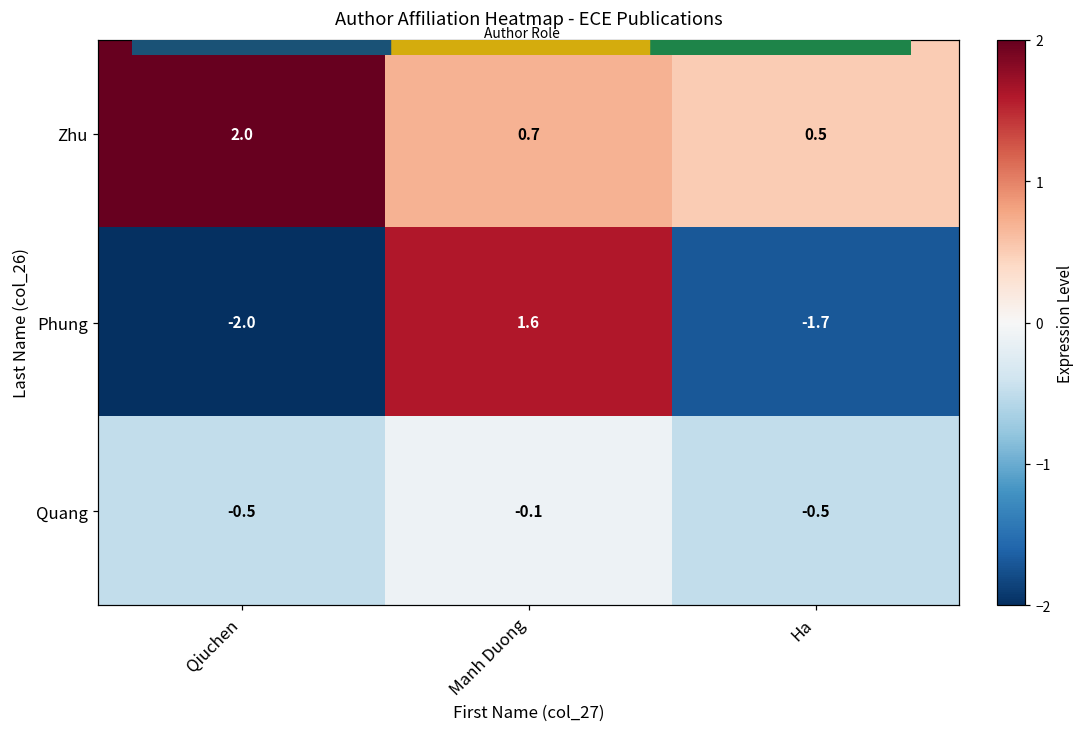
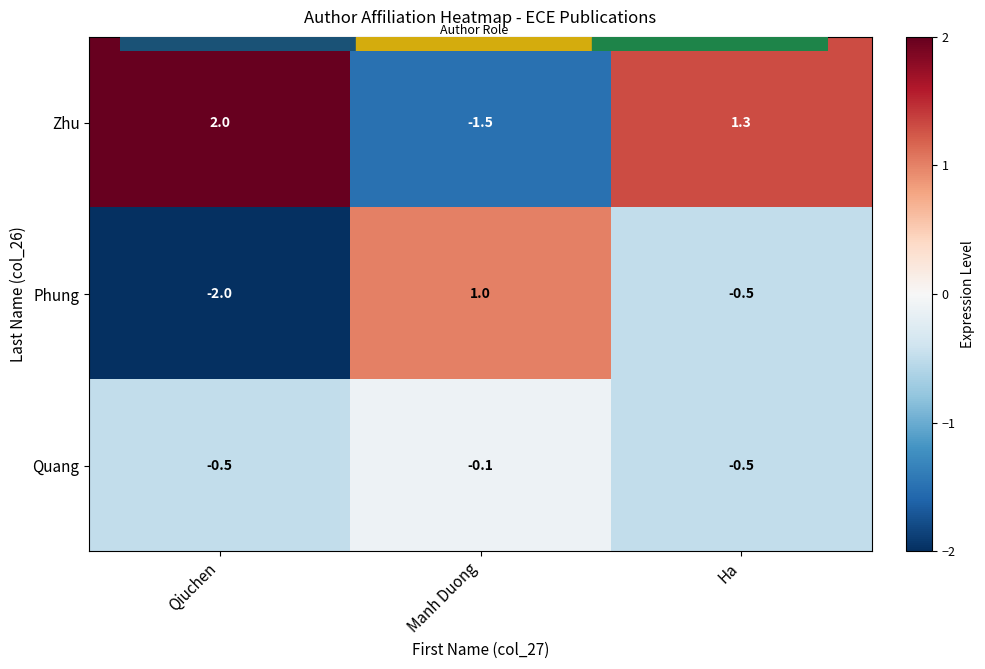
Zhu, Manh Duong: 0.7 -> -1.5
Zhu, Ha: 0.5 -> 1.3
Phung, Manh Duong: 1.6 -> 1.0
Phung, Ha: -1.7 -> -0.5
